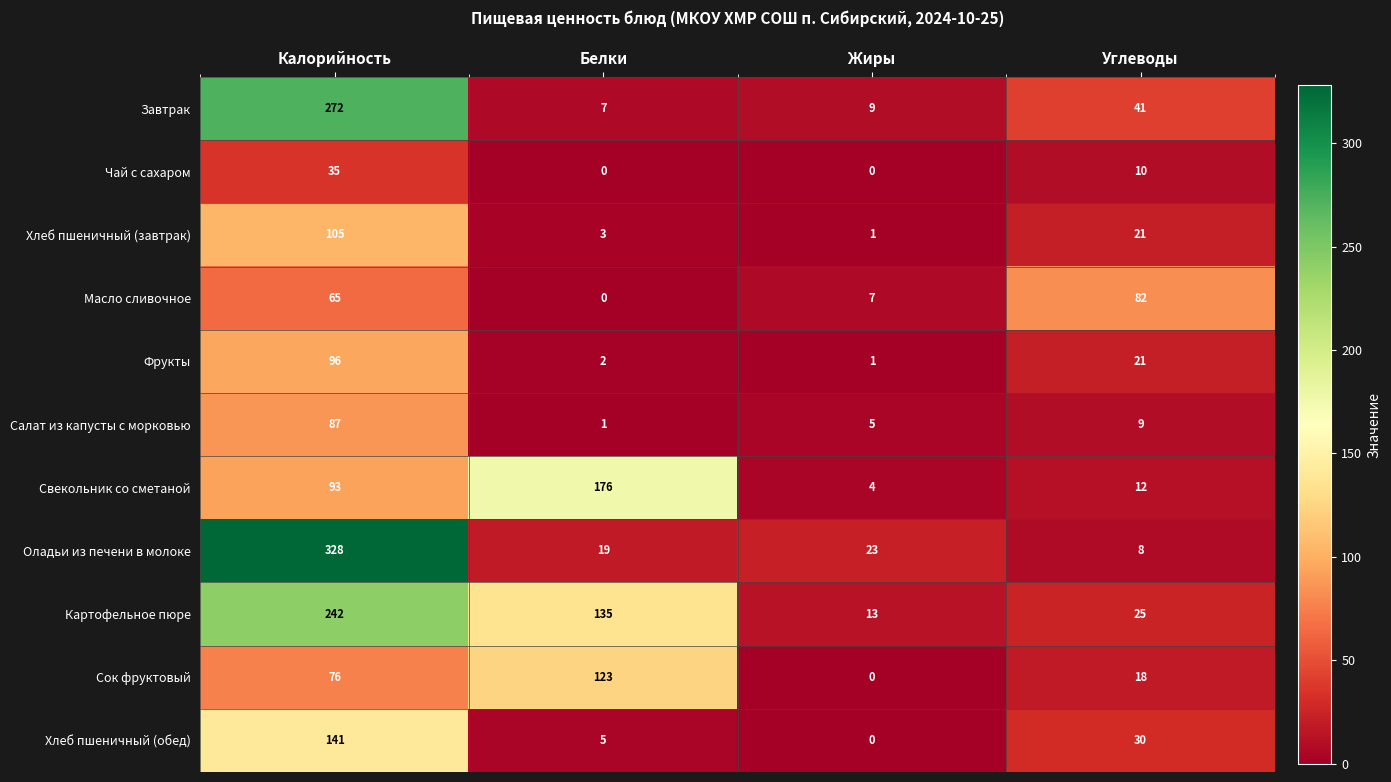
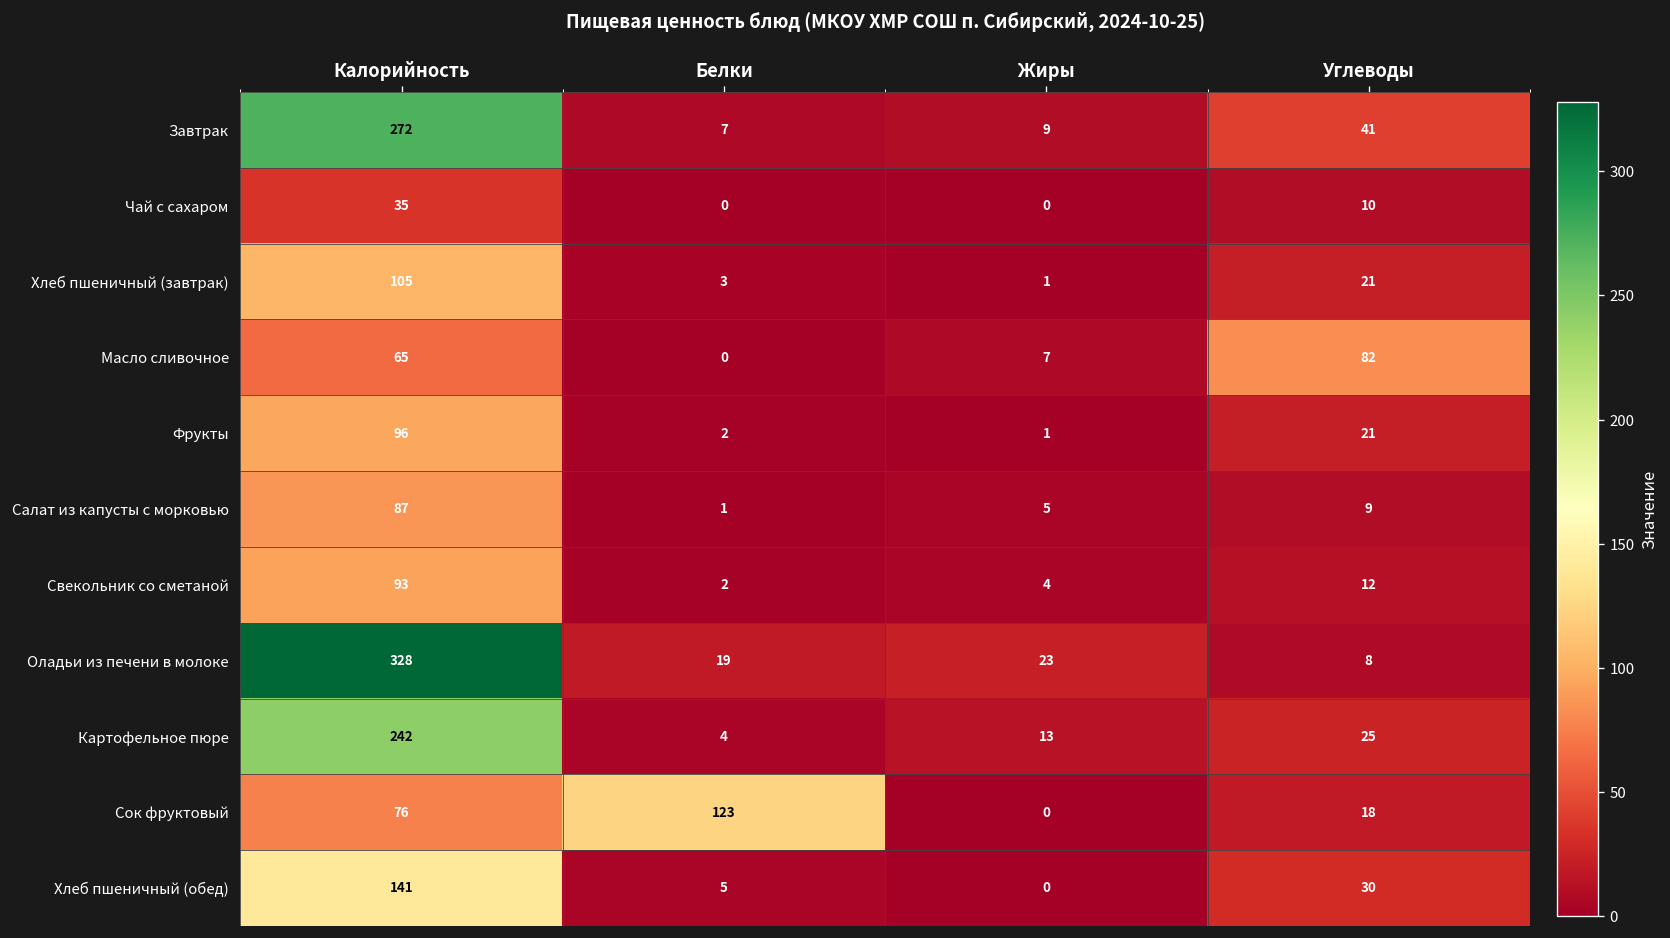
Свекольник со сметаной, Белки: 176 -> 2
Картофельное пюре, Белки: 135 -> 4
